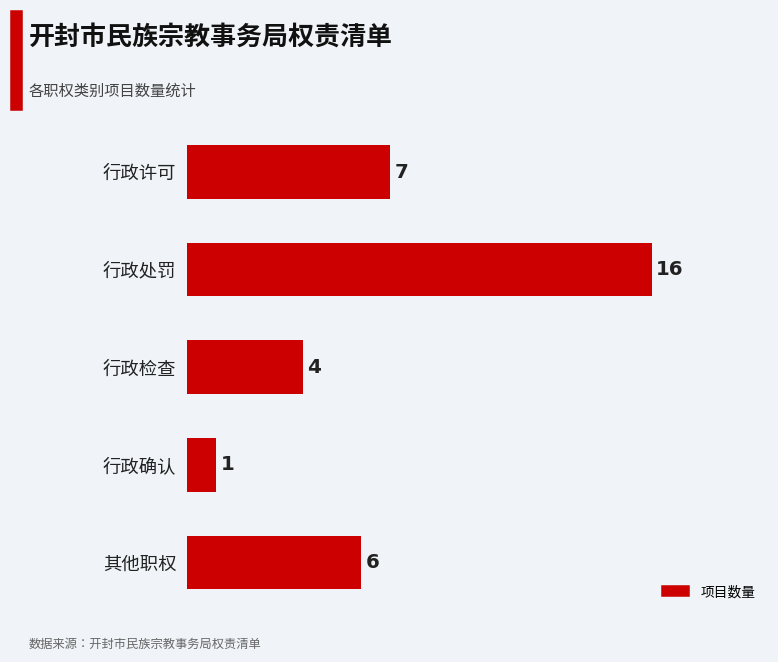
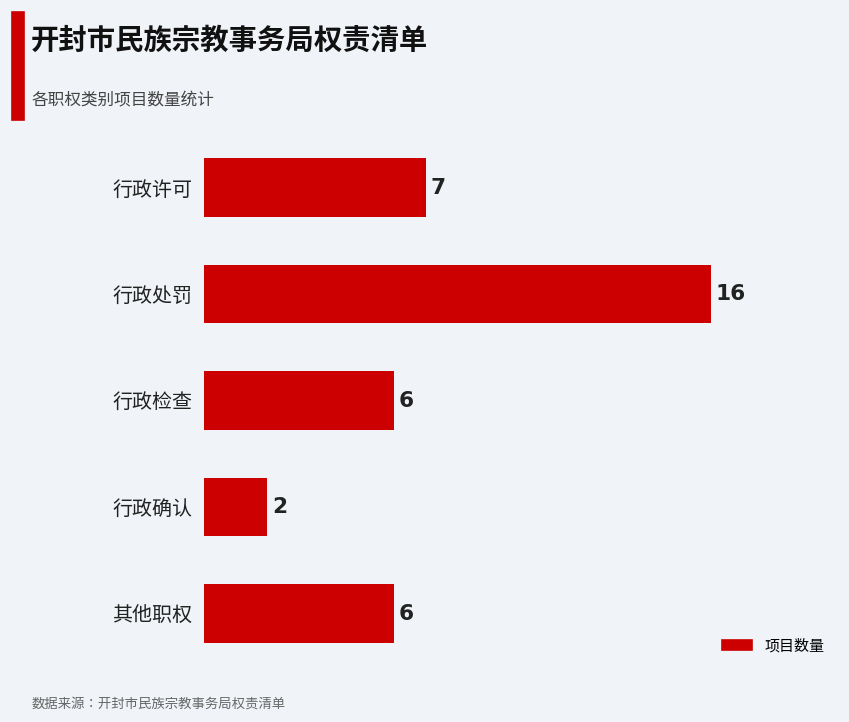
行政检查: 4 -> 6
行政确认: 1 -> 2
